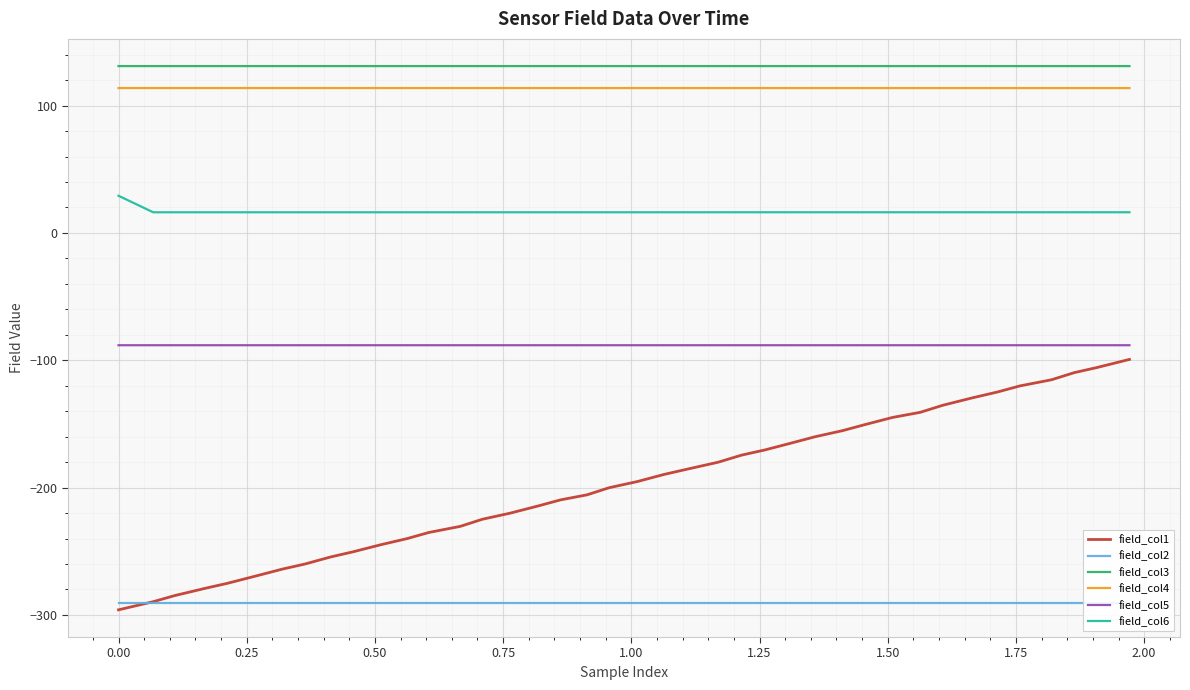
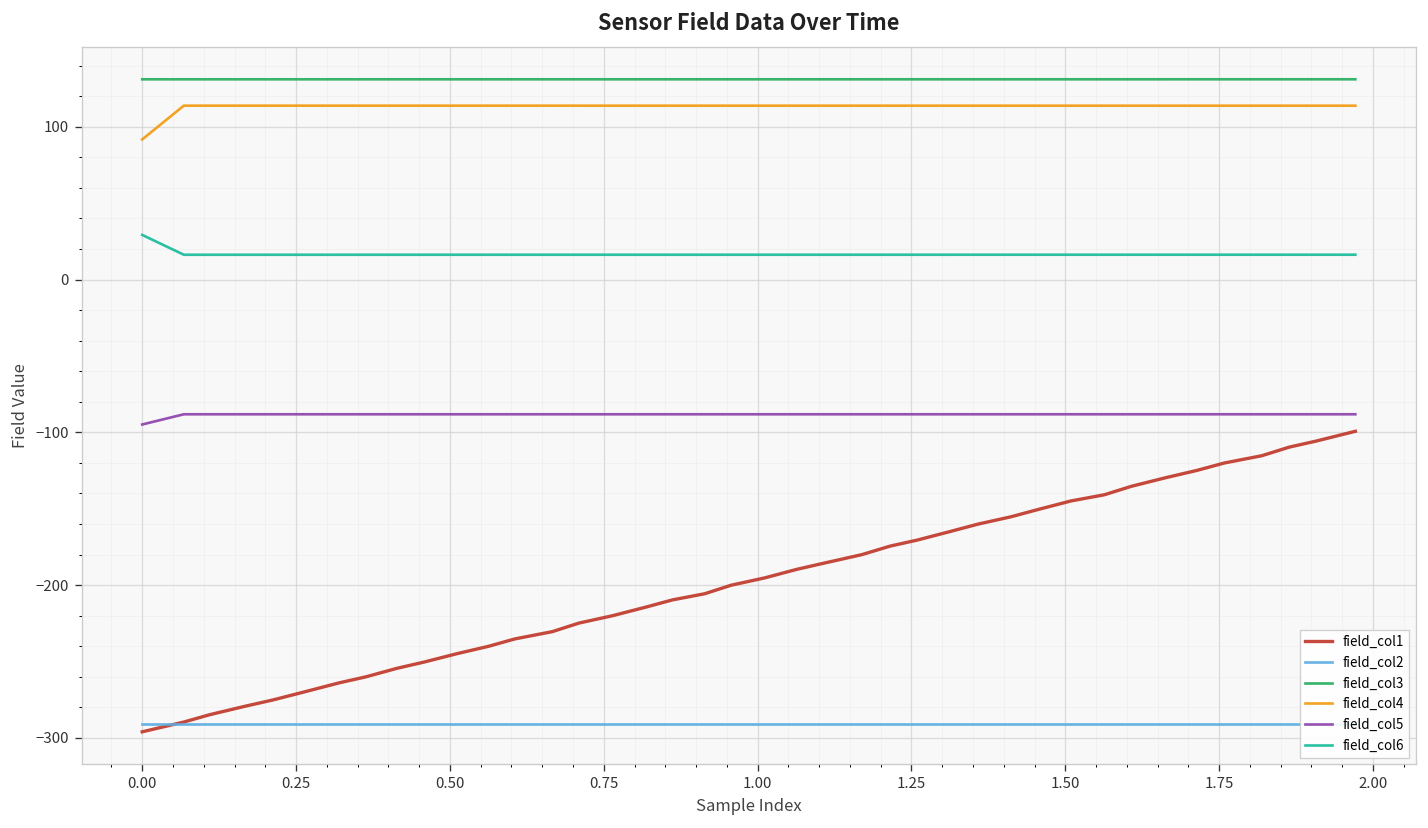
field_col4, 0.00: 114 -> 92
field_col5, 0.00: -88 -> -95
